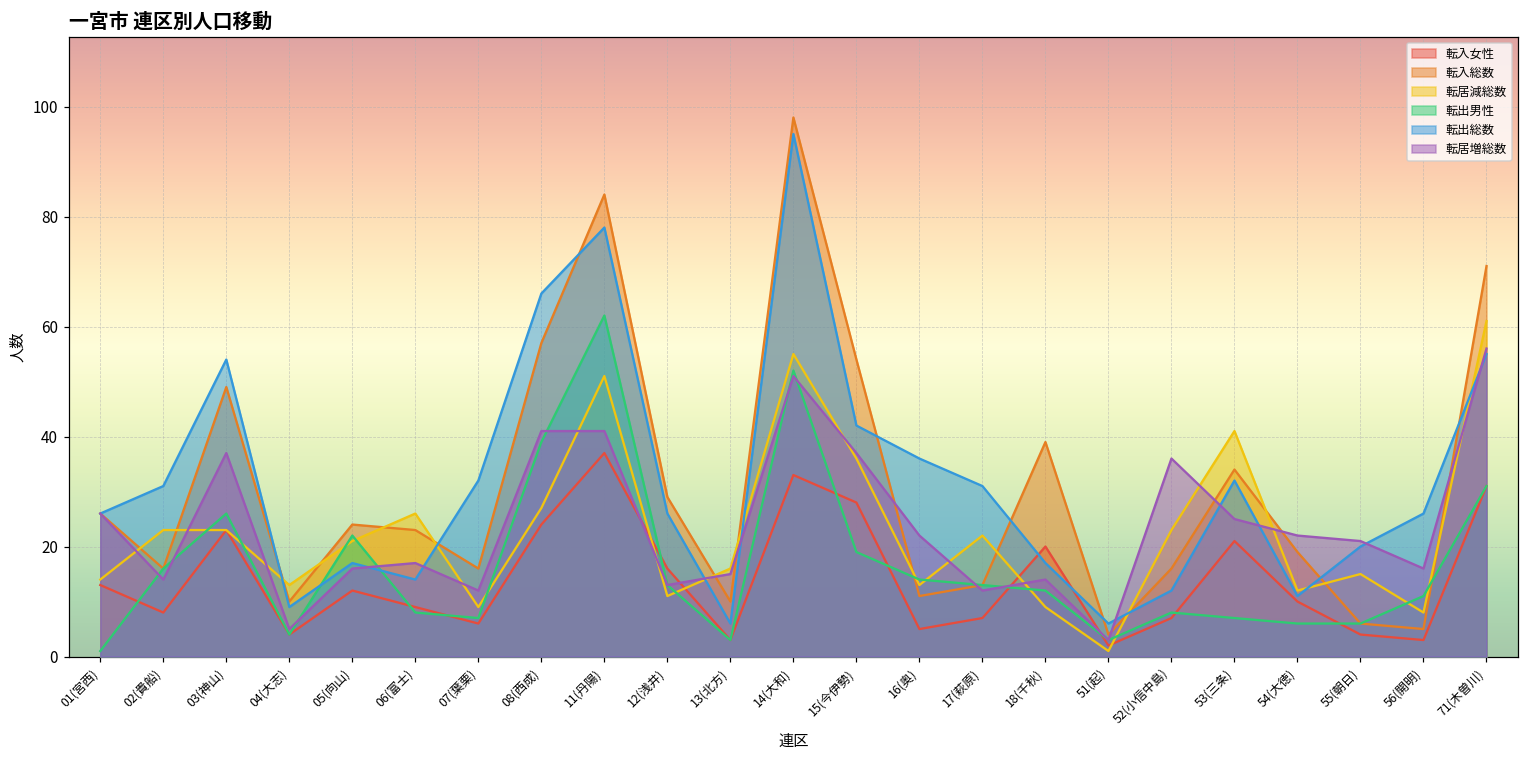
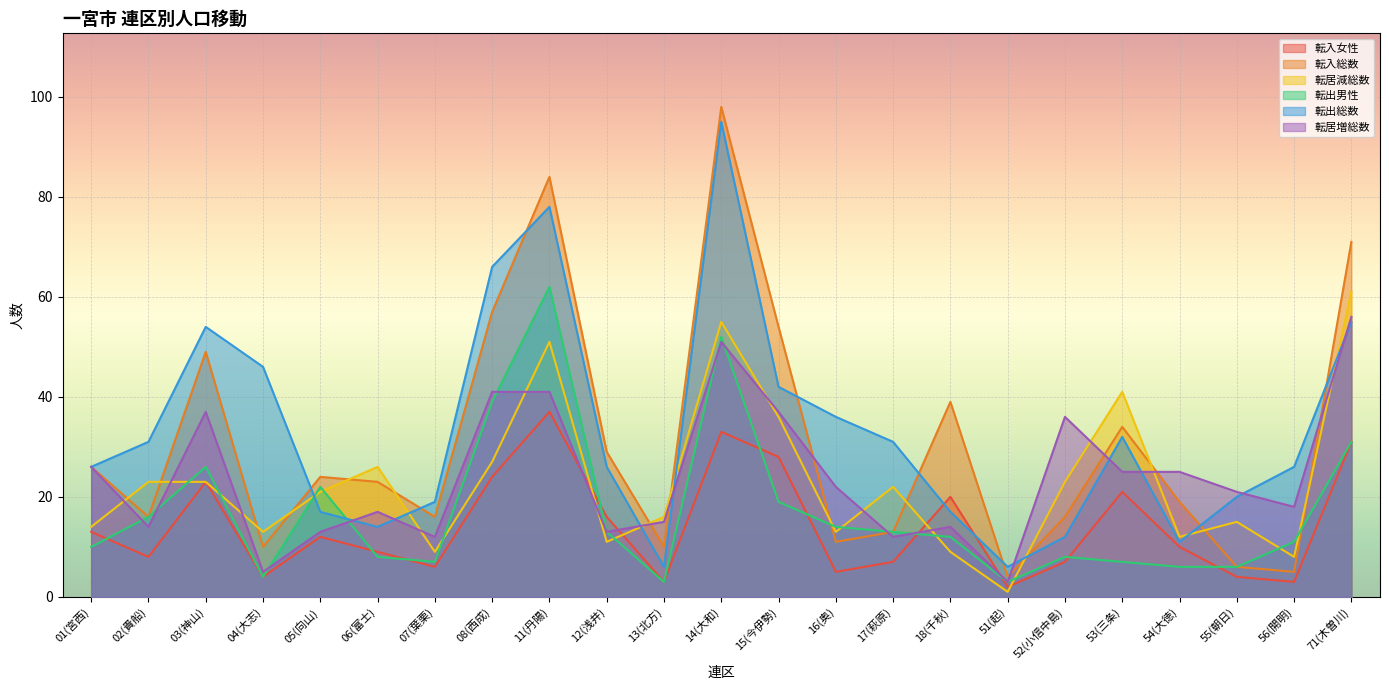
転出男性, 01(宮西): 1 -> 10
転出総数, 04(大志): 9 -> 46
転居増総数, 05(向山): 16 -> 13
転出総数, 07(葉栗): 32 -> 19
転居増総数, 54(大徳): 22 -> 25
転居増総数, 56(開明): 16 -> 18
